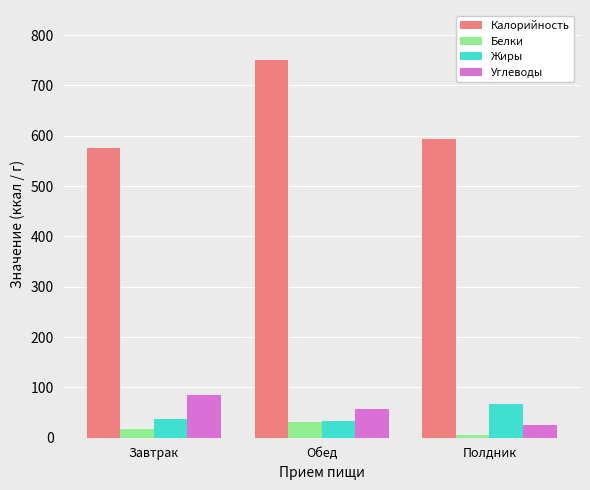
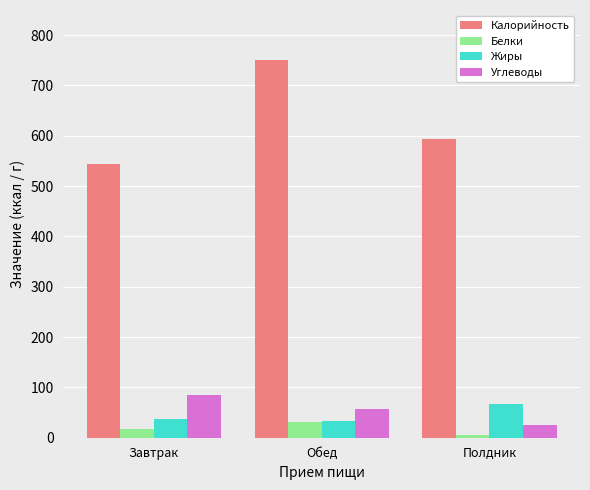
Калорийность, Завтрак: 580 -> 540
